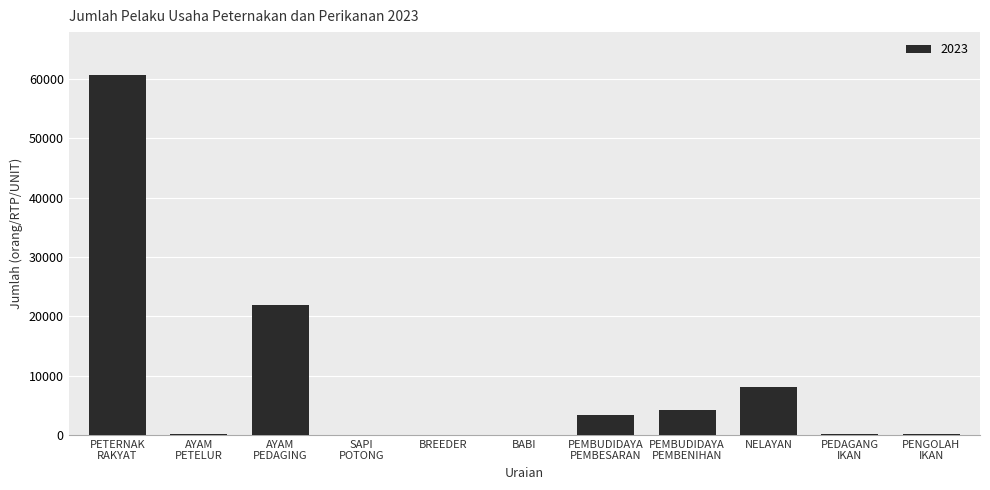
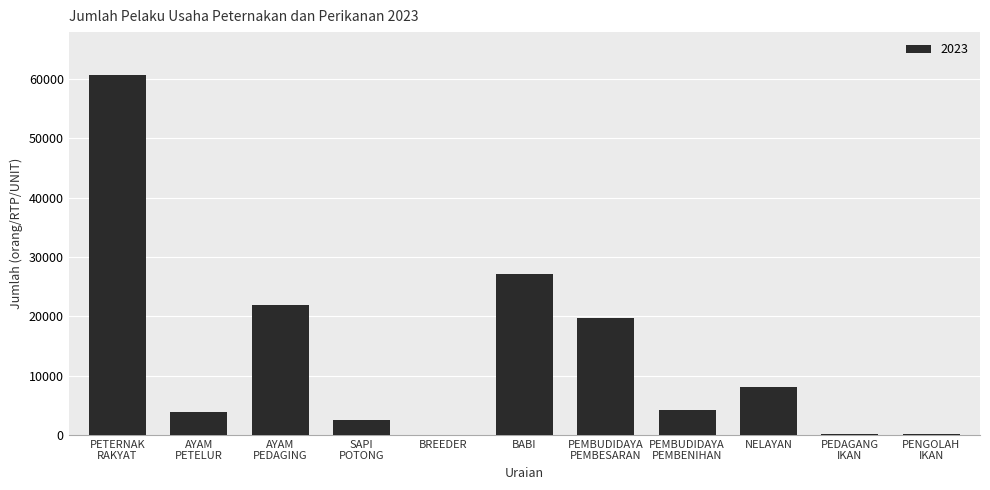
AYAM PETELUR: 0 -> 4000
SAPI POTONG: 0 -> 2000
BABI: 0 -> 27000
PEMBUDIDAYA PEMBESARAN: 3000 -> 20000
